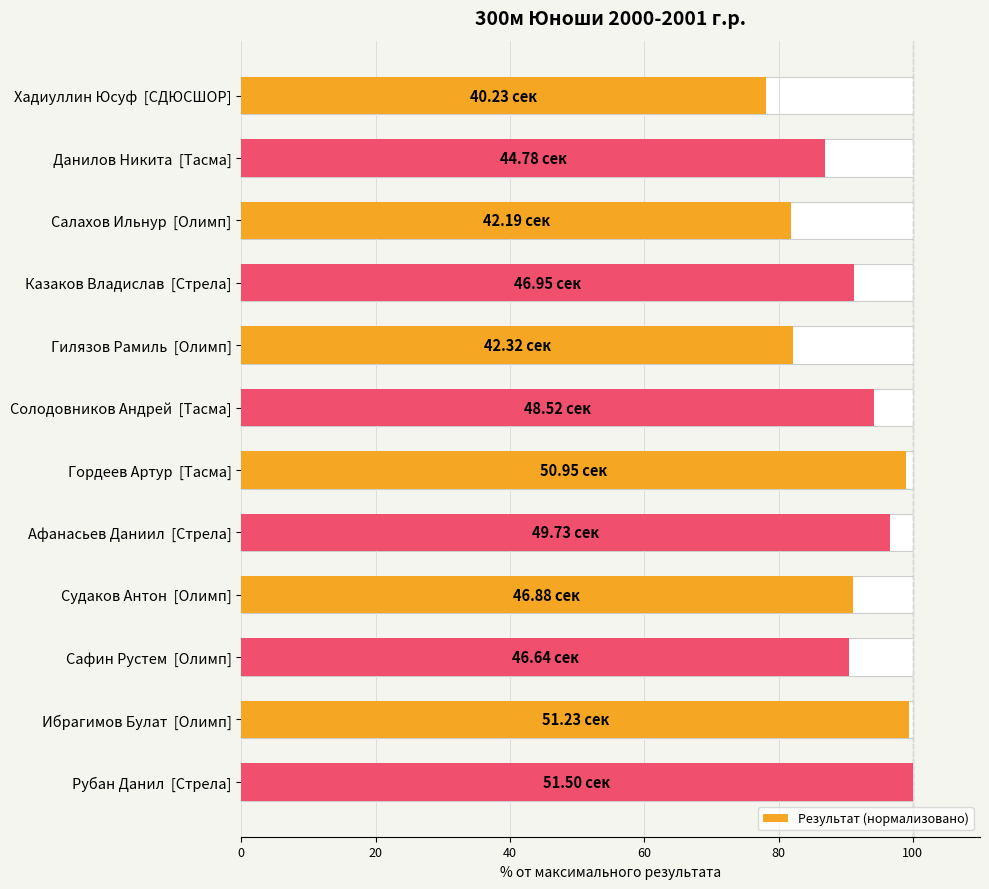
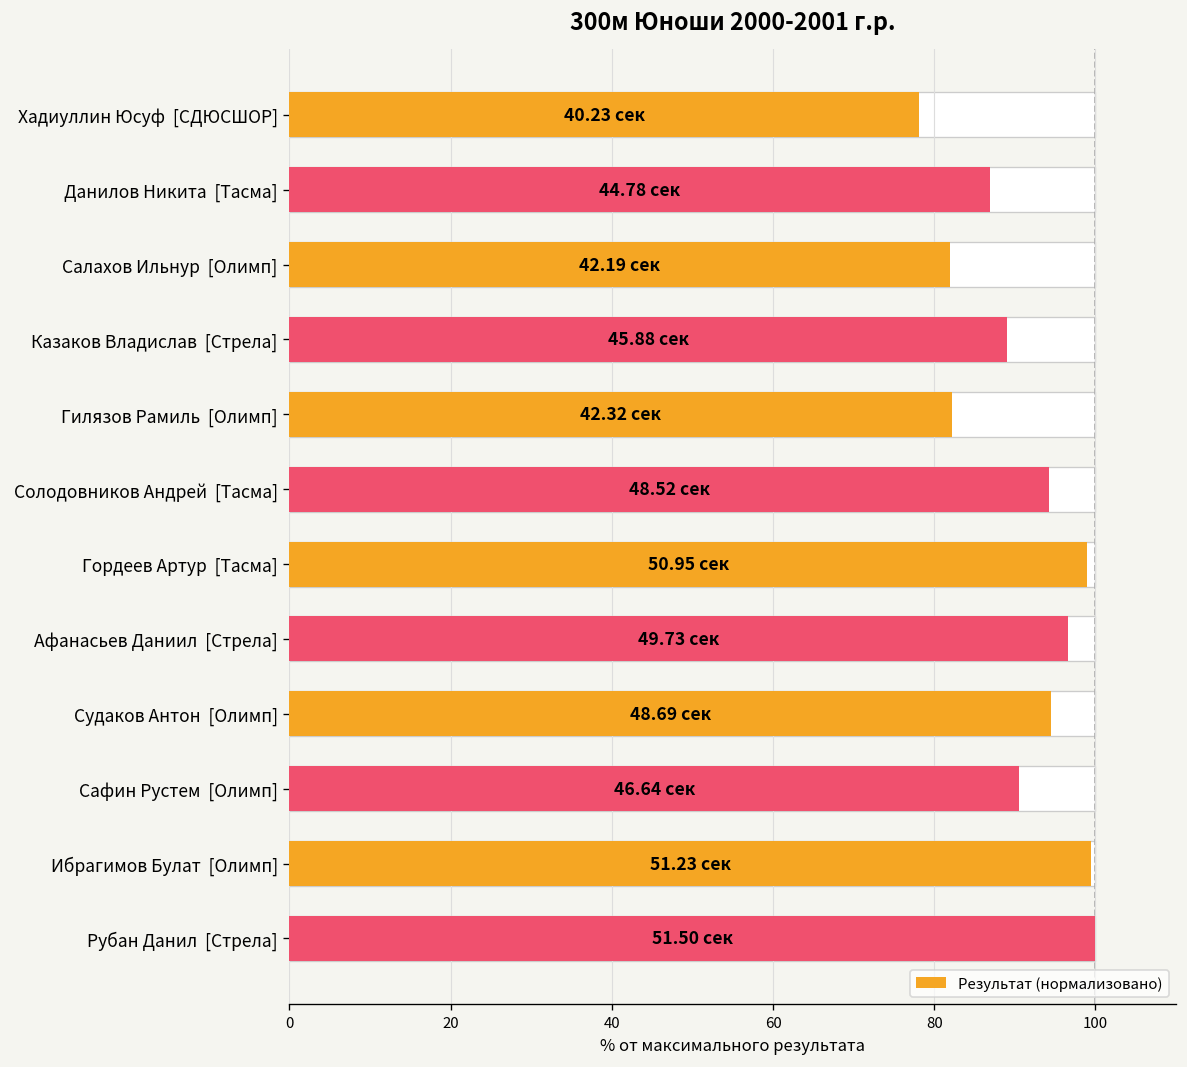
Результат (нормализовано), Казаков Владислав [Стрела]: 46.95 -> 45.88
Результат (нормализовано), Судаков Антон [Олимп]: 46.88 -> 48.69
